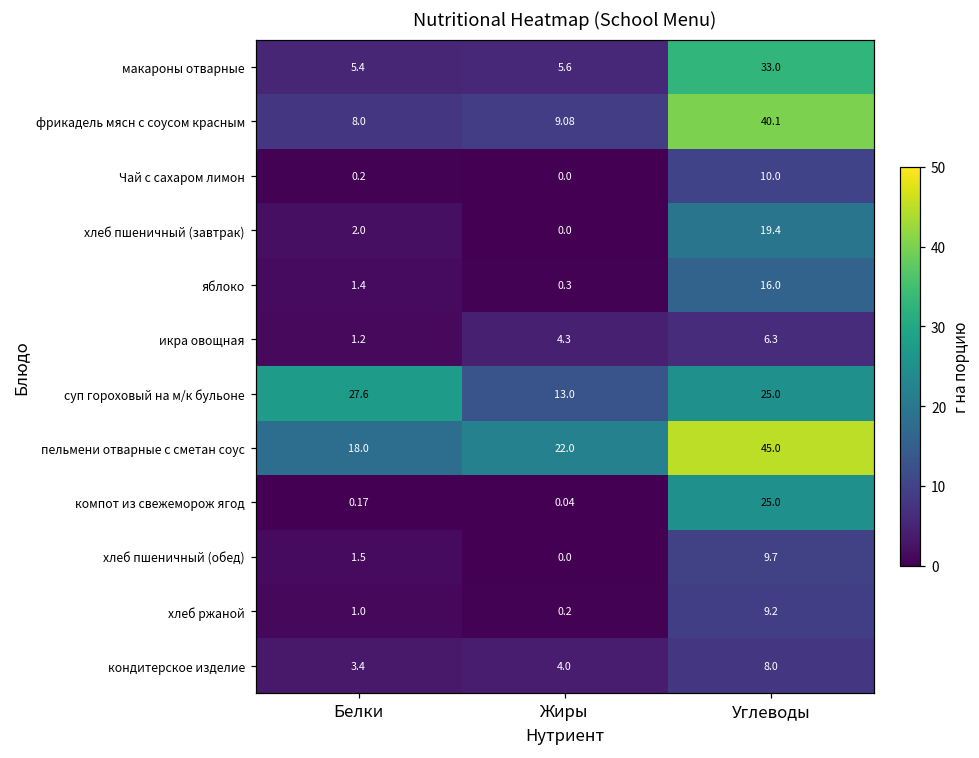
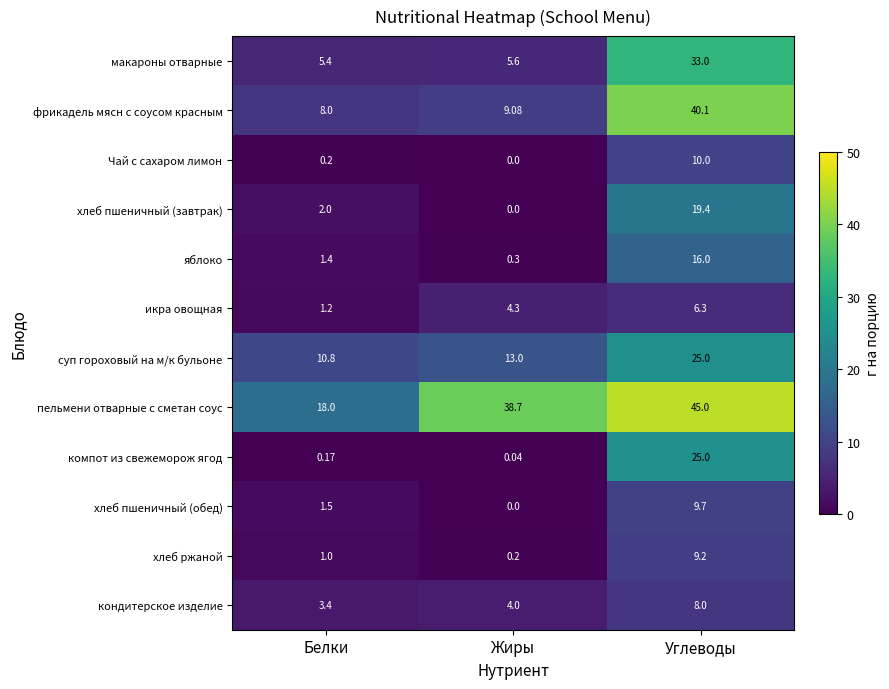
суп гороховый на м/к бульоне, Белки: 27.6 -> 10.8
пельмени отварные с сметан соус, Жиры: 22.0 -> 38.7
